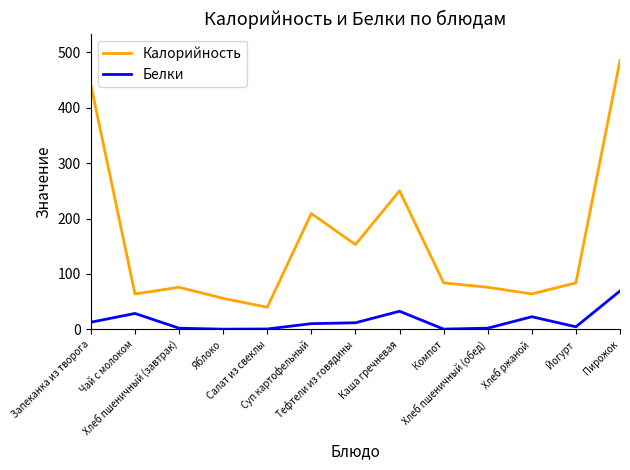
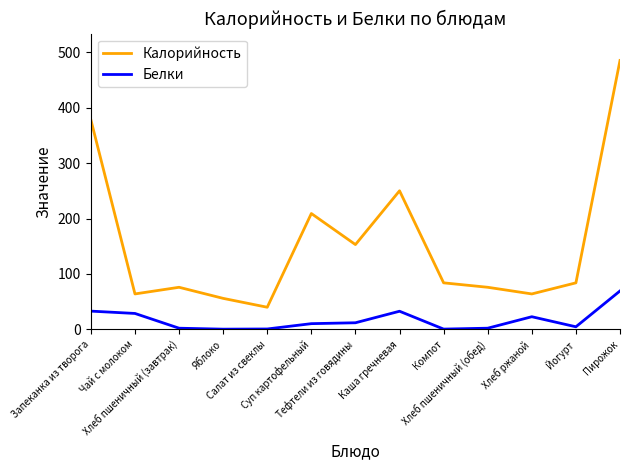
Калорийность, Запеканка из творога: 440 -> 380
Белки, Запеканка из творога: 10 -> 30
